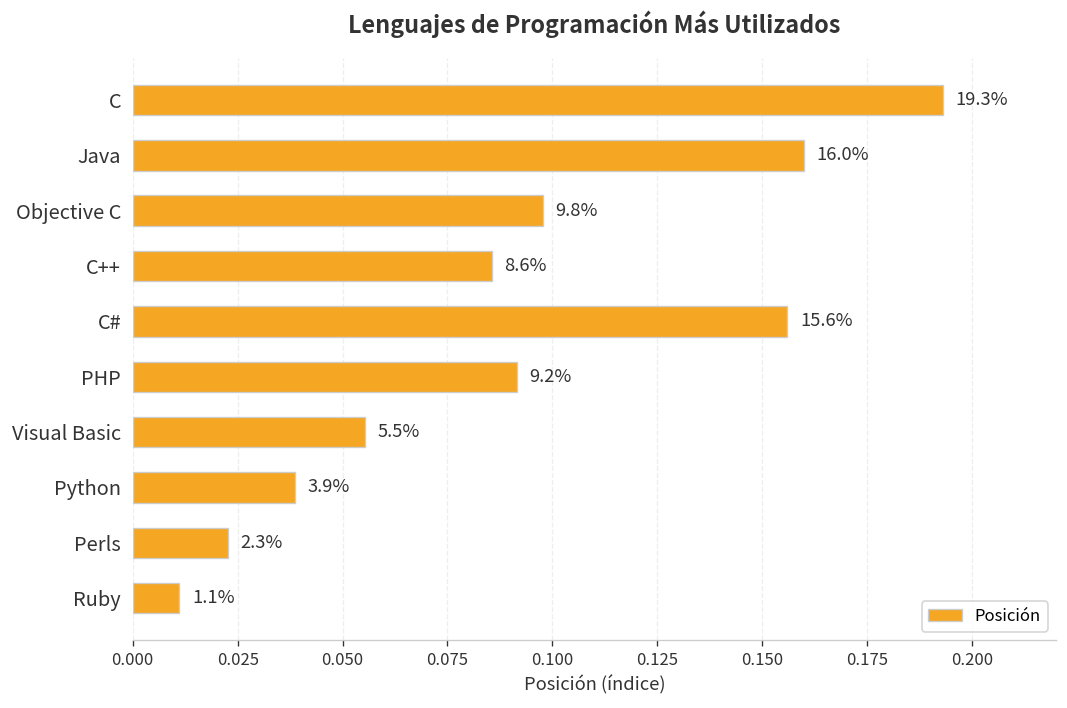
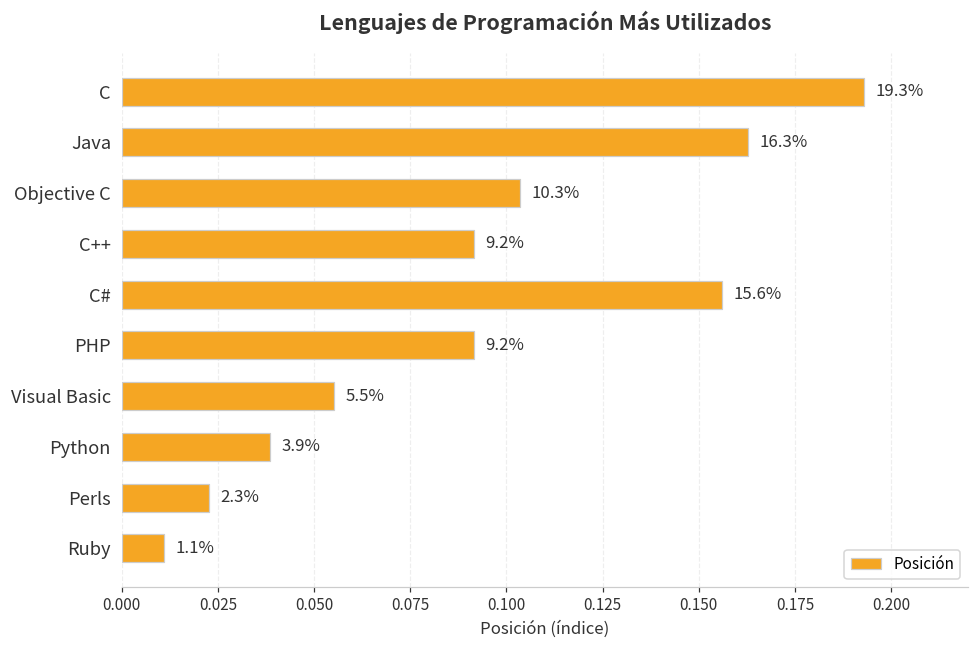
Java: 16.0% -> 16.3%
Objective C: 9.8% -> 10.3%
C++: 8.6% -> 9.2%
